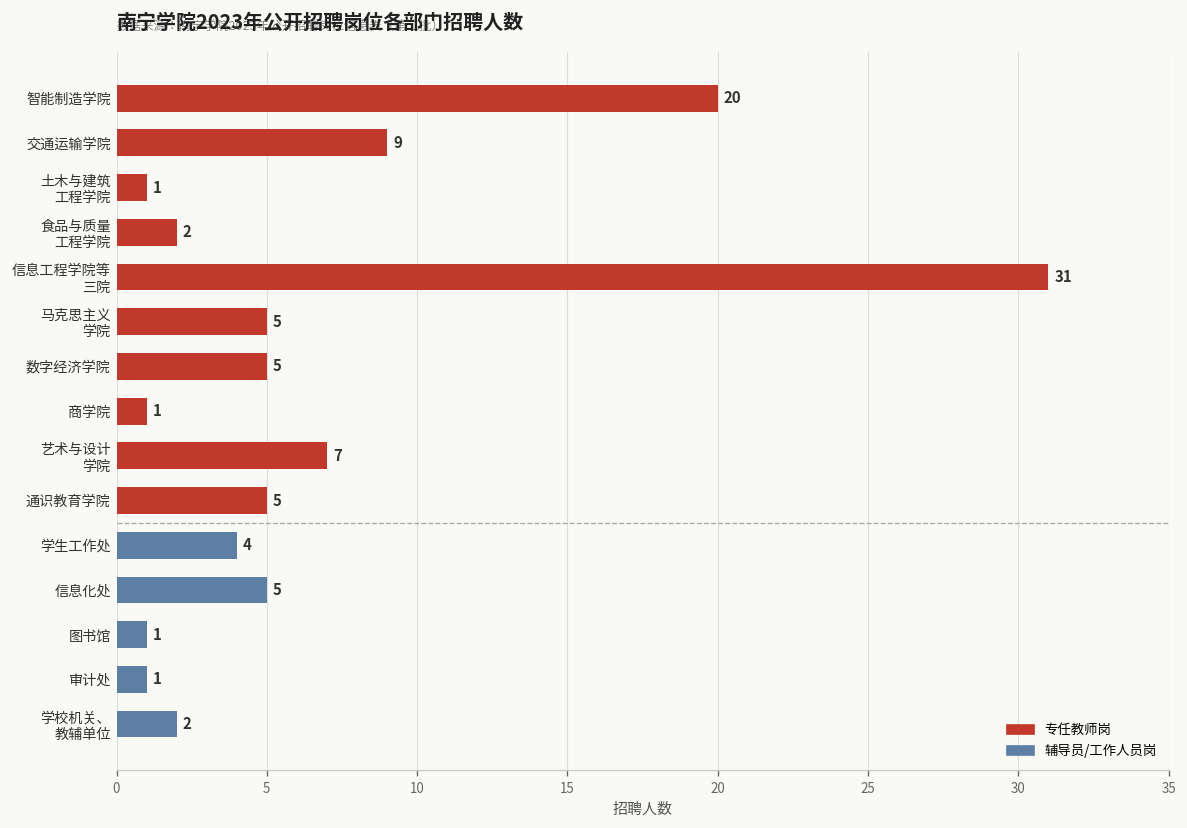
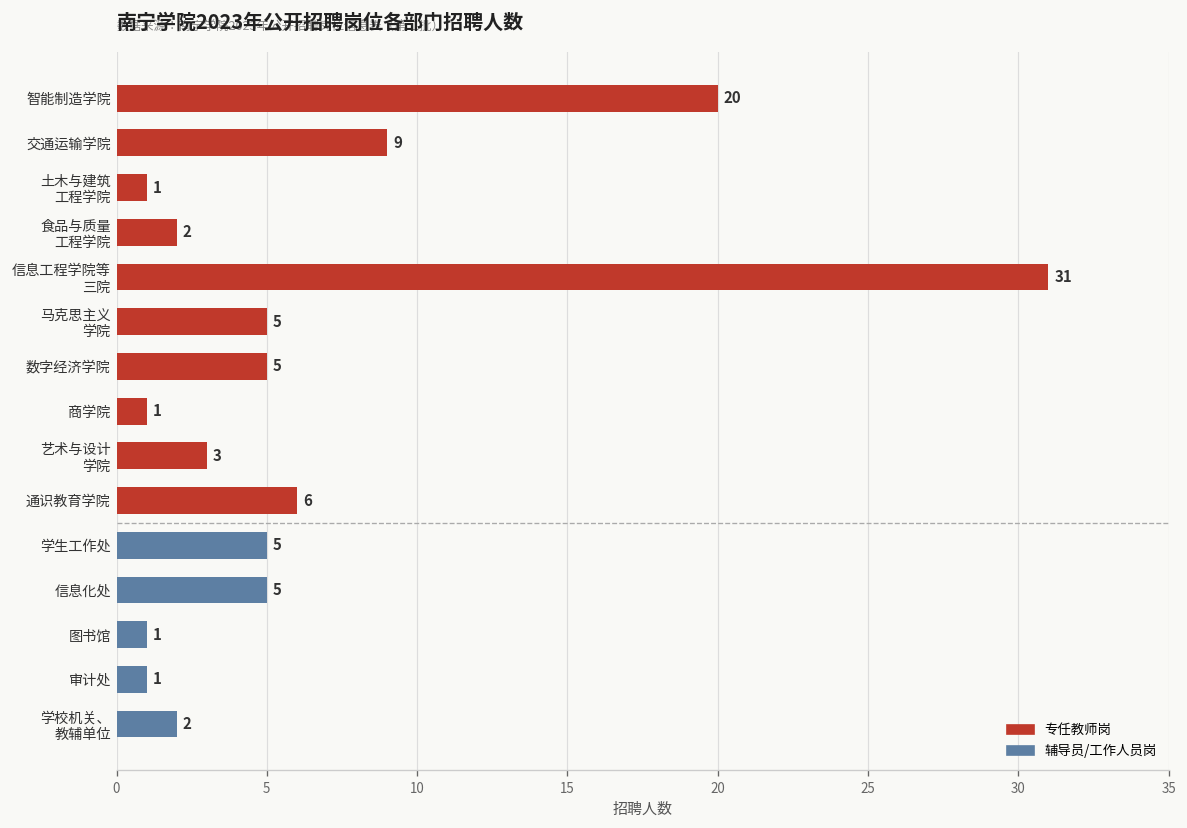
艺术与设计 学院: 7 -> 3
通识教育学院: 5 -> 6
学生工作处: 4 -> 5
